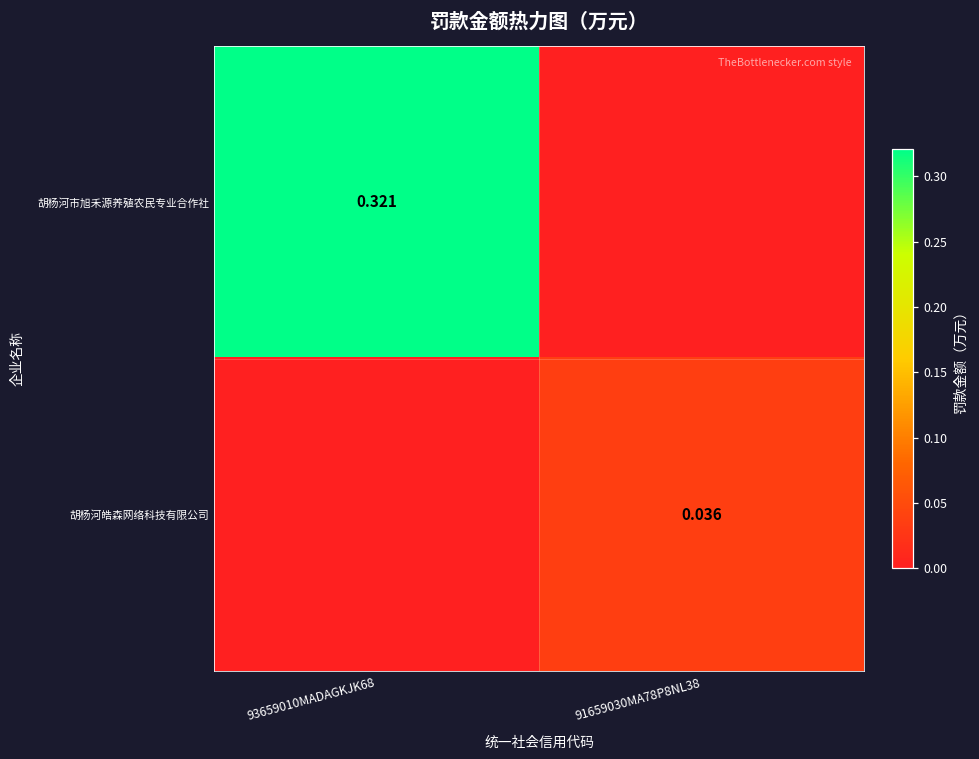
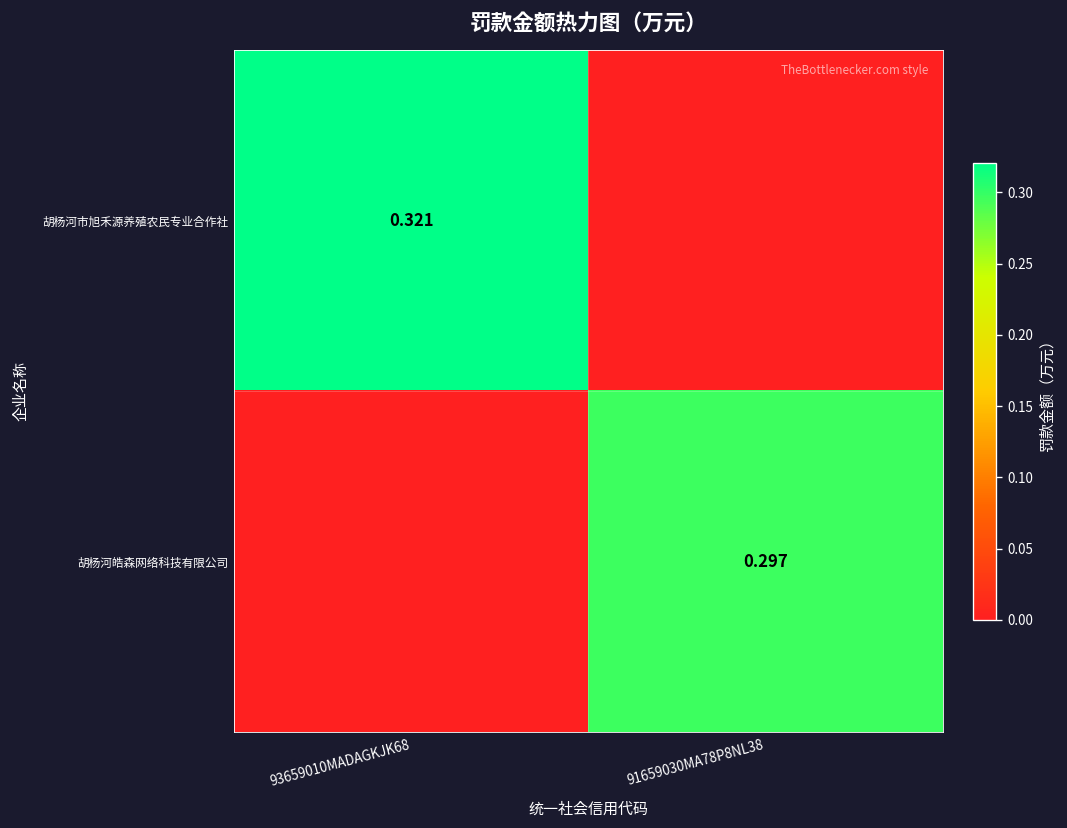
胡杨河皓森网络科技有限公司, 91659030MA78P8NL38: 0.036 -> 0.297
